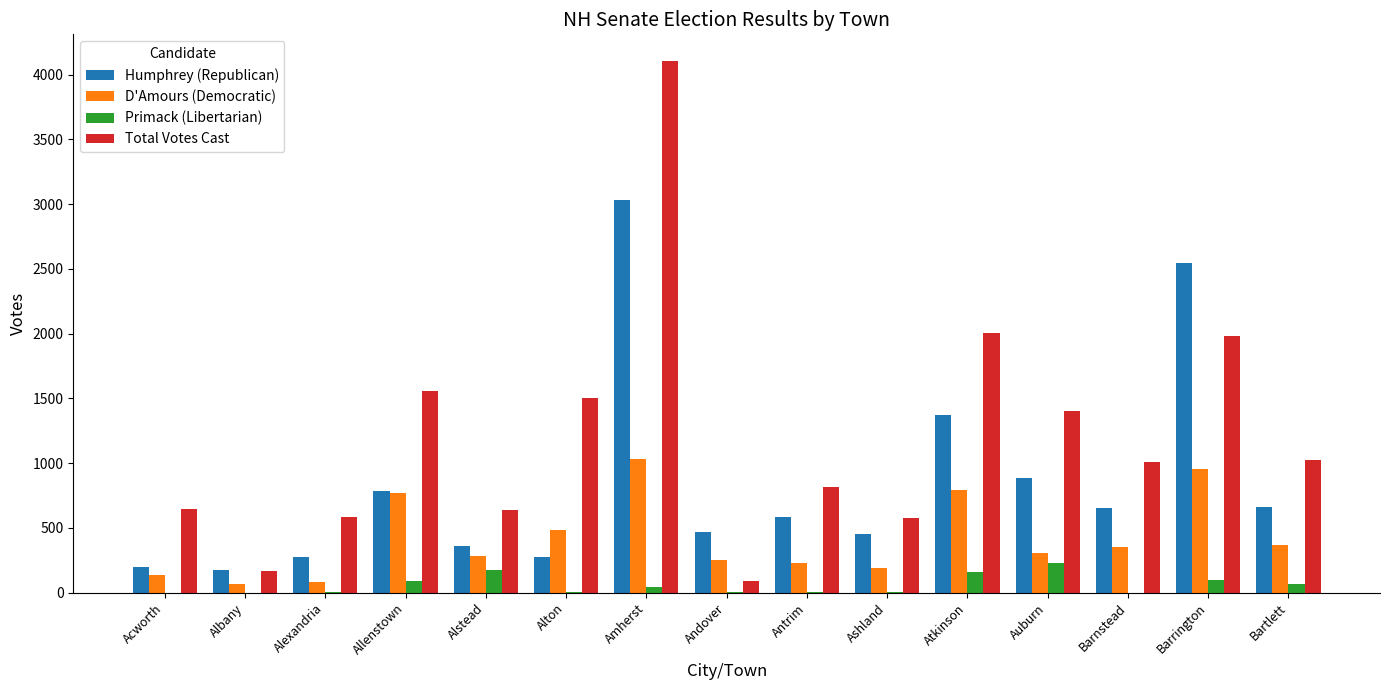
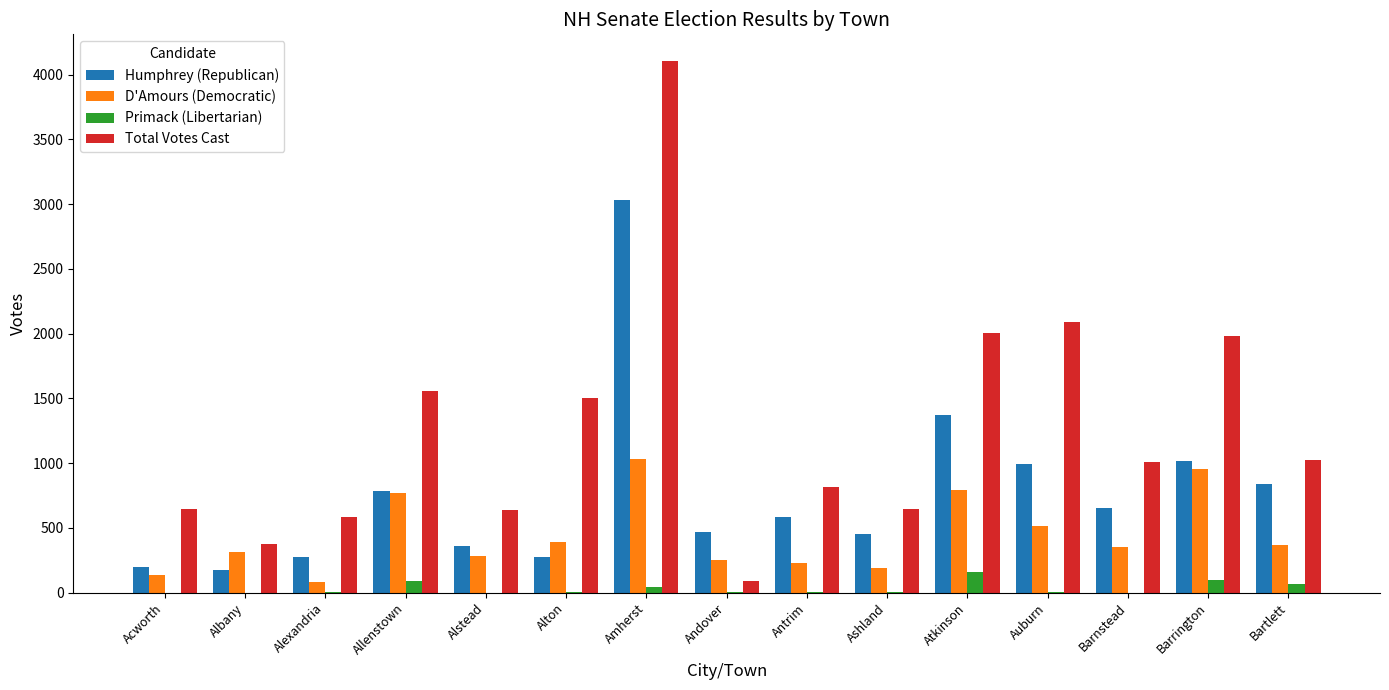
D'Amours (Democratic), Albany: 70 -> 310
Total Votes Cast, Albany: 170 -> 380
Primack (Libertarian), Alstead: 180 -> 0
D'Amours (Democratic), Alton: 480 -> 390
Total Votes Cast, Ashland: 580 -> 650
Humphrey (Republican), Auburn: 880 -> 990
D'Amours (Democratic), Auburn: 300 -> 510
Primack (Libertarian), Auburn: 230 -> 0
Total Votes Cast, Auburn: 1400 -> 2090
Humphrey (Republican), Barrington: 2540 -> 1020
Humphrey (Republican), Bartlett: 660 -> 840
